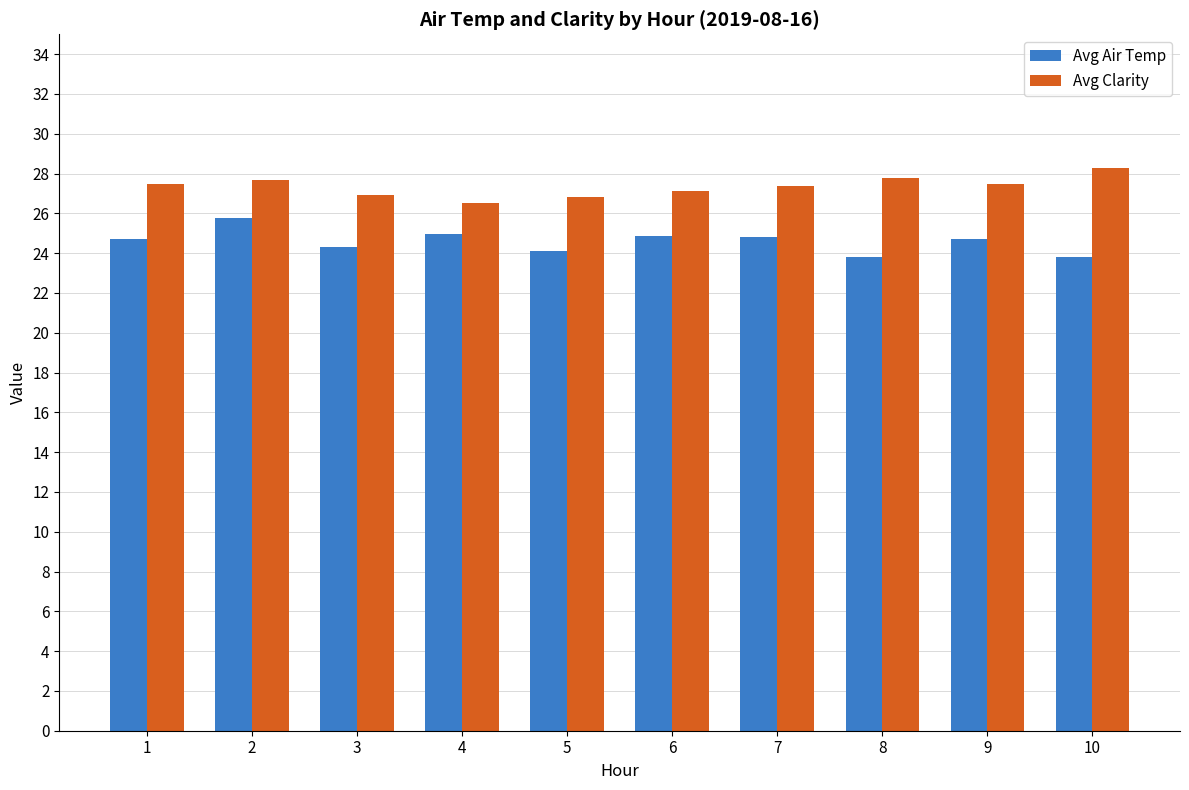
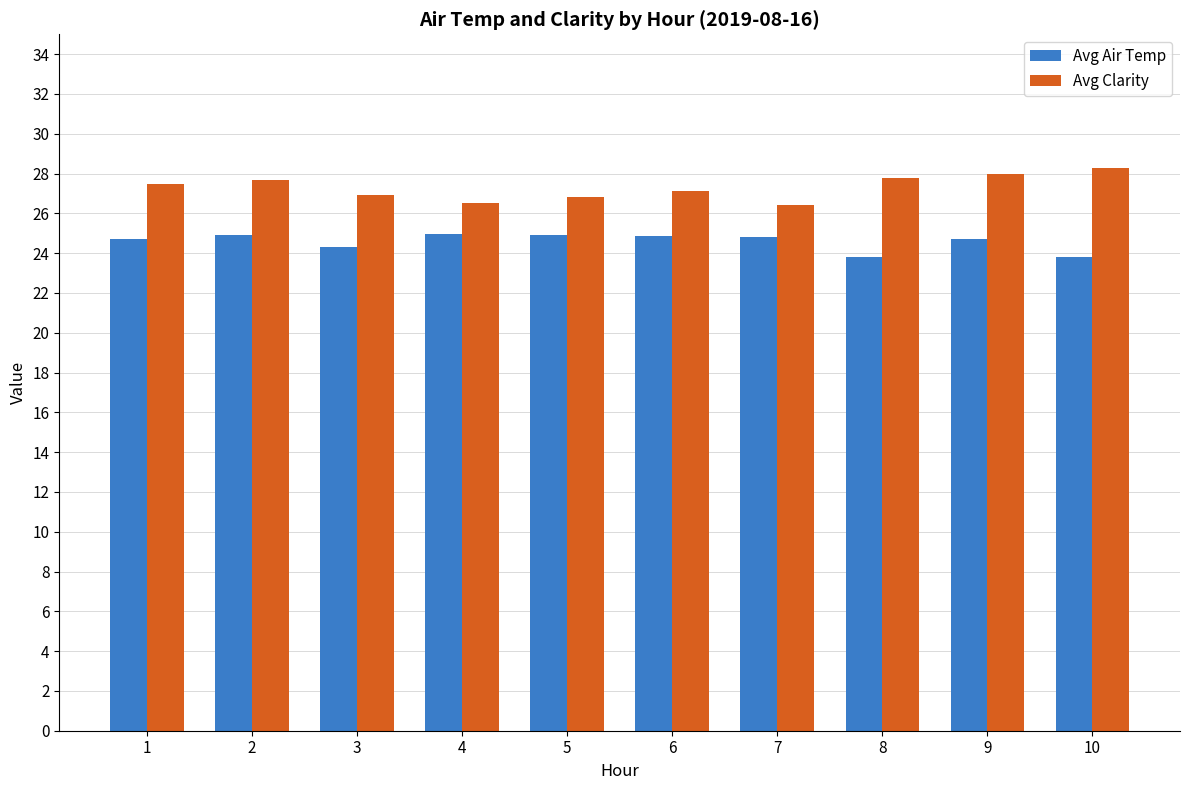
Avg Air Temp, 2: 25.8 -> 24.9
Avg Air Temp, 5: 24.1 -> 24.9
Avg Clarity, 7: 27.4 -> 26.4
Avg Clarity, 9: 27.5 -> 28.0
